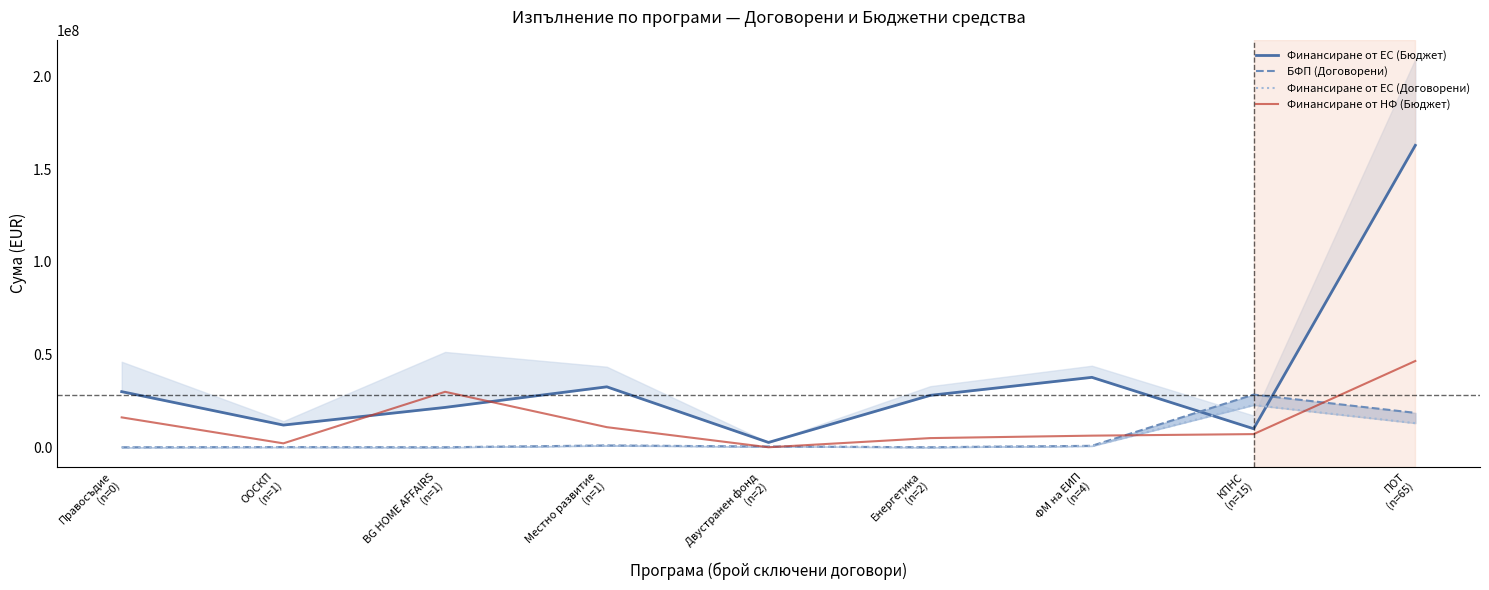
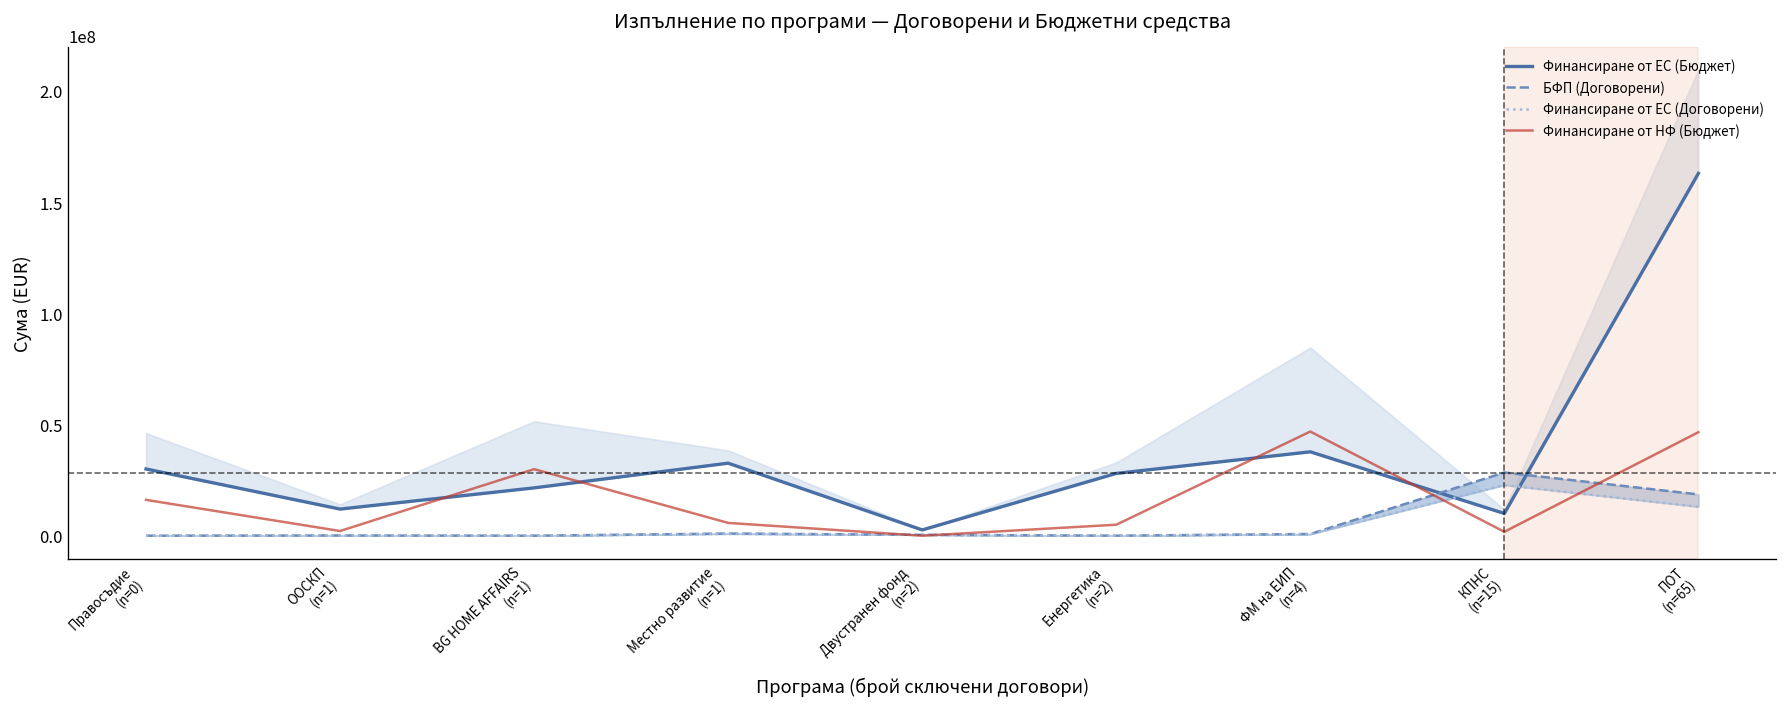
Финансиране от НФ (Бюджет), Местно развитие (n=1): 11000000 -> 6000000
Финансиране от НФ (Бюджет), ФМ на ЕИП (n=4): 6000000 -> 47000000
Финансиране от НФ (Бюджет), КПНС (n=15): 7000000 -> 2000000
